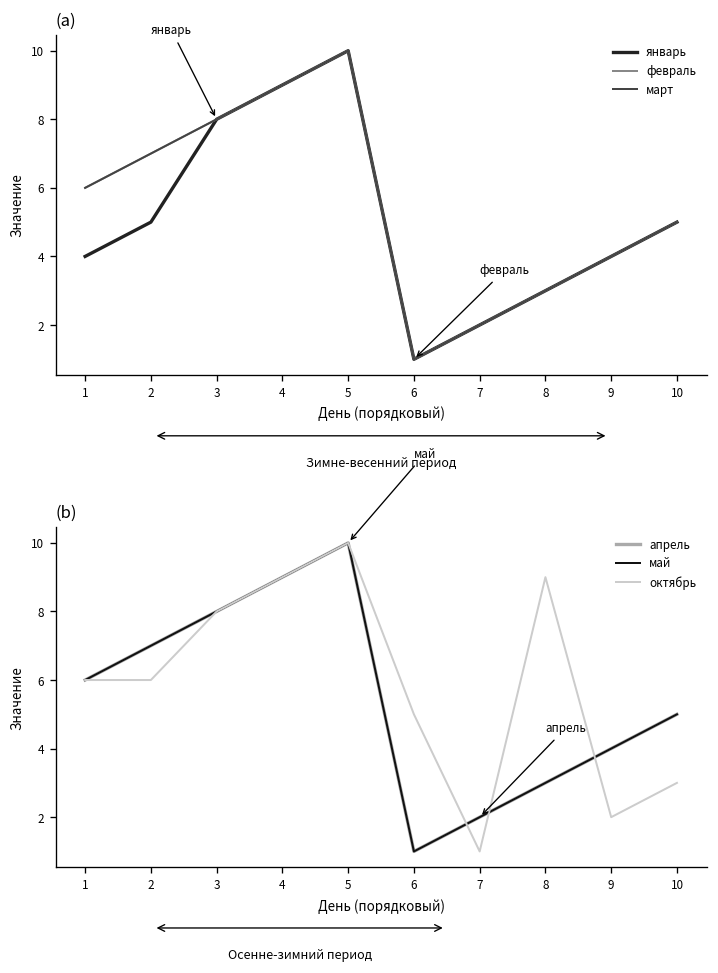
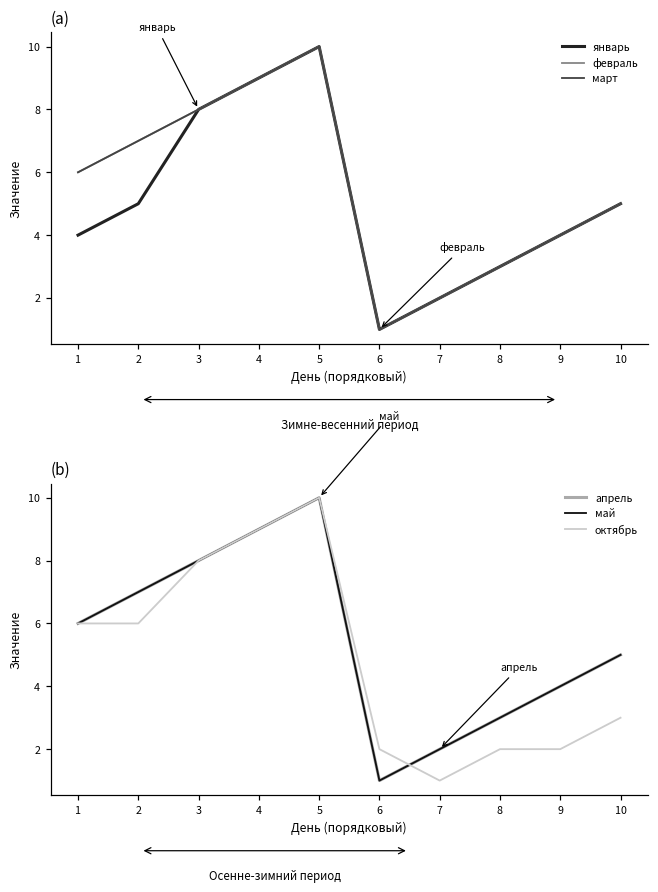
(b), октябрь, 6: 5 -> 2
(b), октябрь, 8: 9 -> 2
